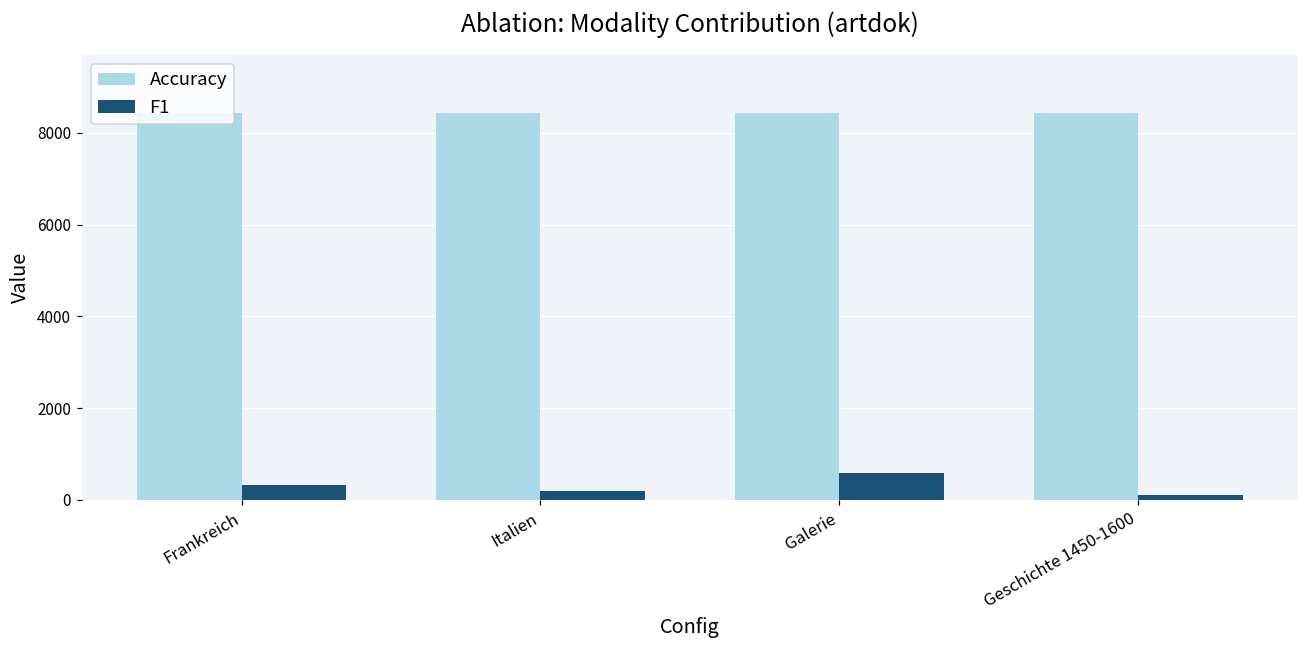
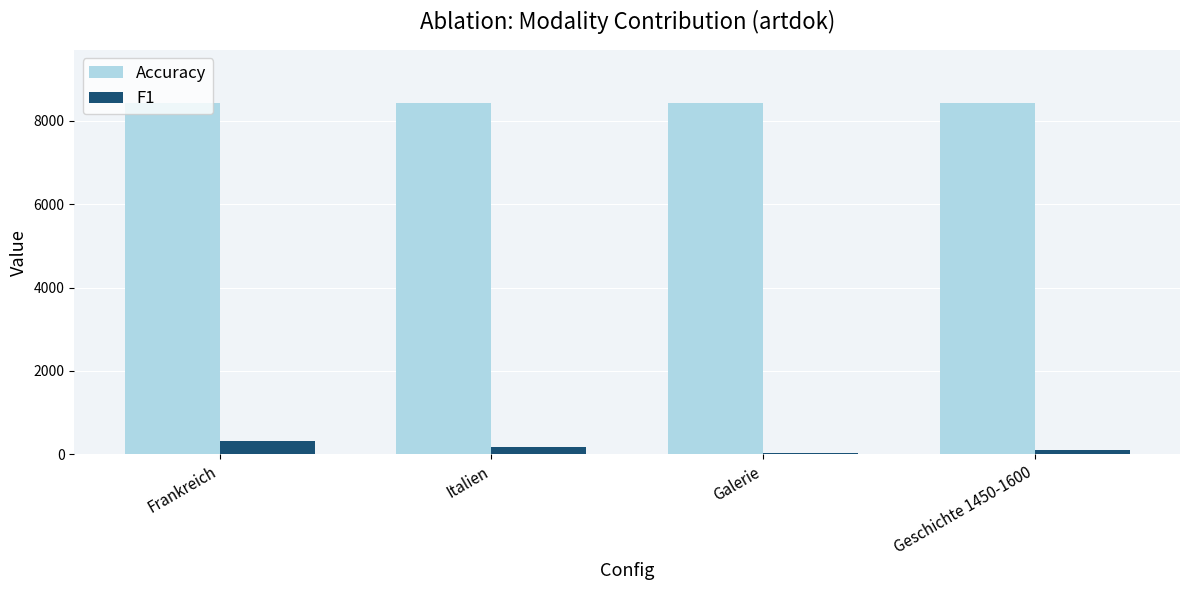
F1, Galerie: 600 -> 0
